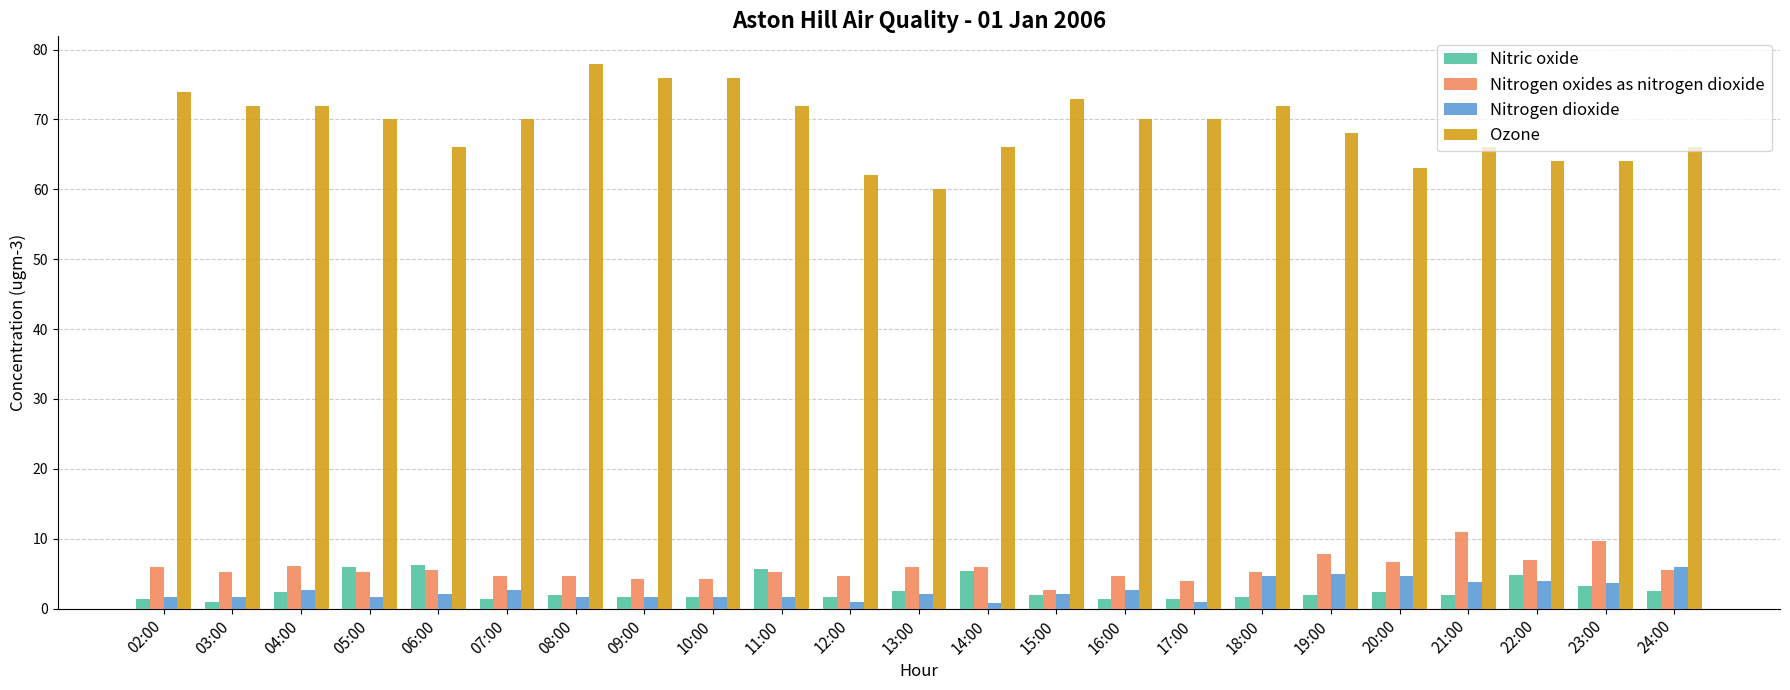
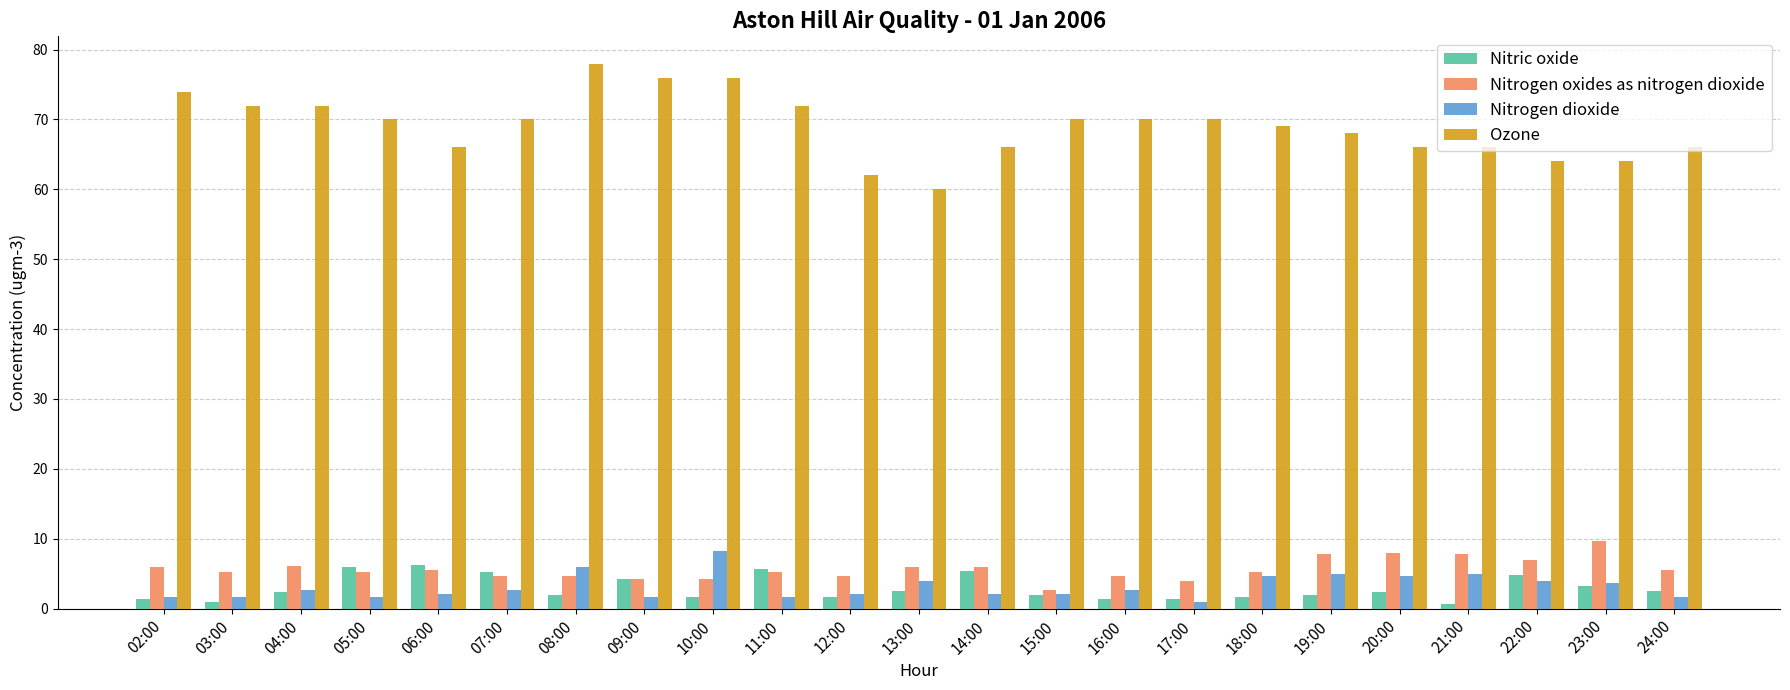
Nitric oxide, 07:00: 1 -> 5
Nitrogen dioxide, 08:00: 2 -> 6
Nitric oxide, 09:00: 2 -> 4
Nitrogen dioxide, 10:00: 2 -> 8
Nitrogen dioxide, 12:00: 1 -> 2
Nitrogen dioxide, 13:00: 2 -> 4
Nitrogen dioxide, 14:00: 1 -> 2
Ozone, 15:00: 73 -> 70
Ozone, 18:00: 72 -> 69
Nitrogen oxides as nitrogen dioxide, 20:00: 7 -> 8
Ozone, 20:00: 63 -> 66
Nitric oxide, 21:00: 2 -> 1
Nitrogen oxides as nitrogen dioxide, 21:00: 11 -> 8
Nitrogen dioxide, 21:00: 4 -> 5
Nitrogen dioxide, 24:00: 6 -> 2
